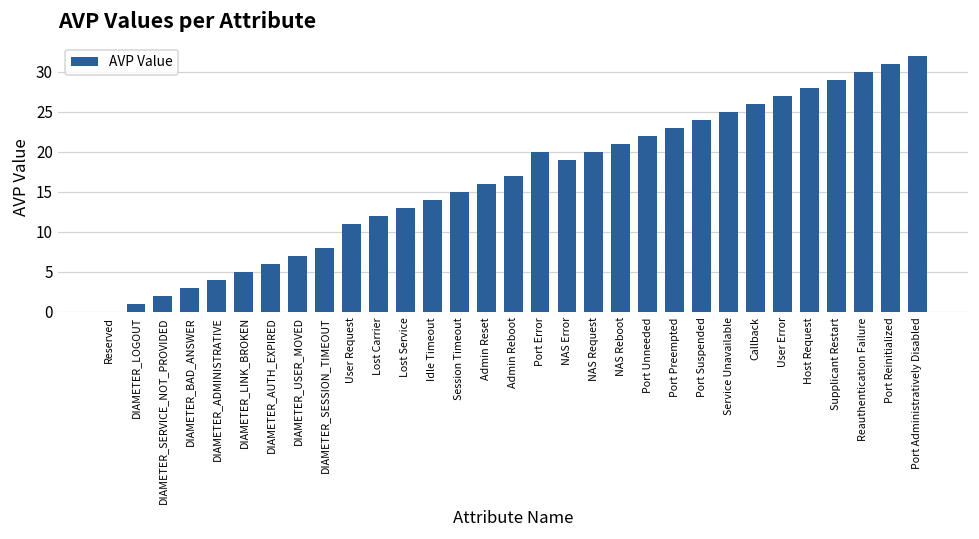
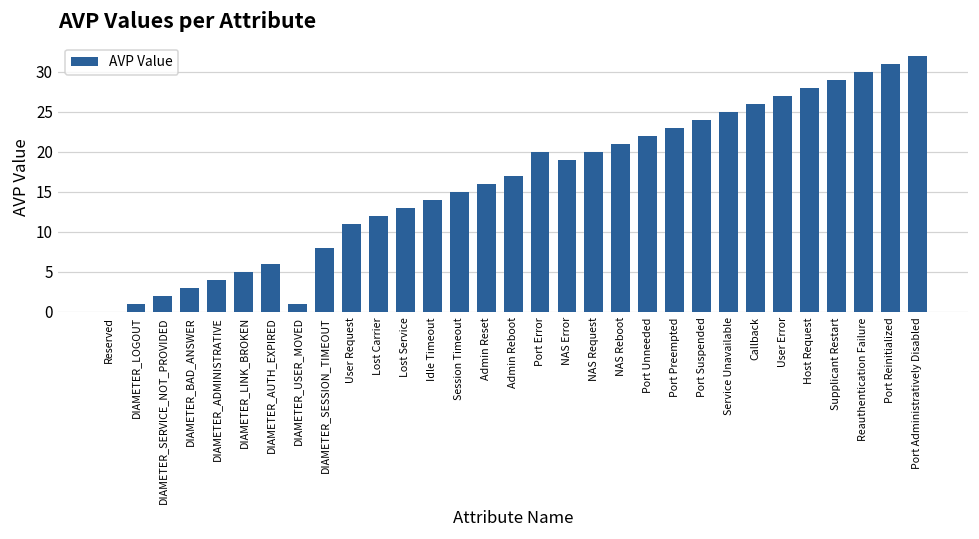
DIAMETER_USER_MOVED: 7 -> 1
